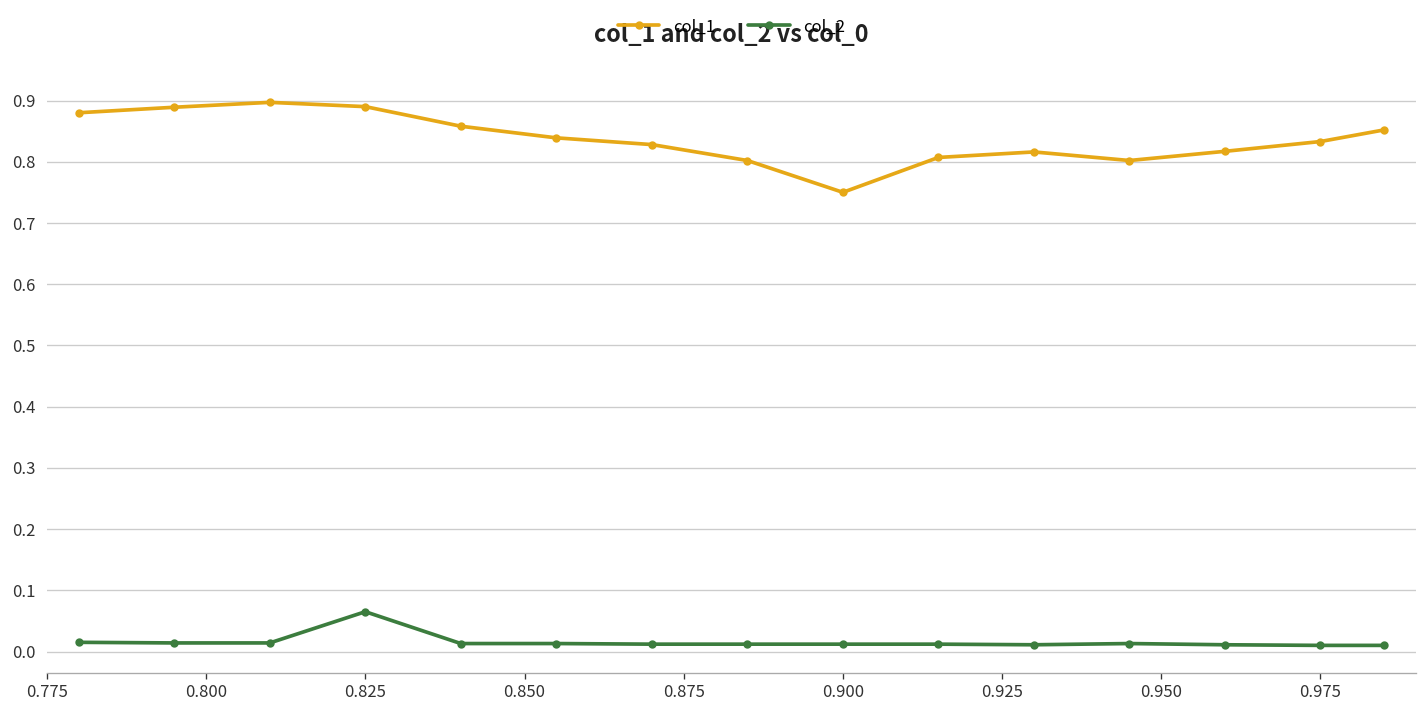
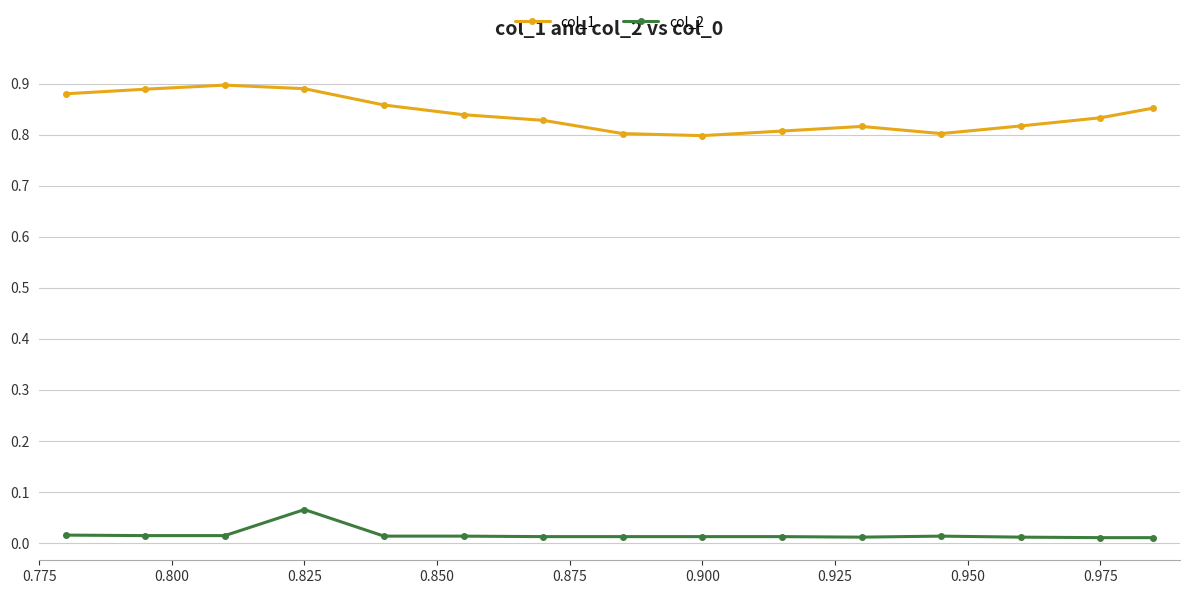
col_1, 0.900: 0.75 -> 0.80
